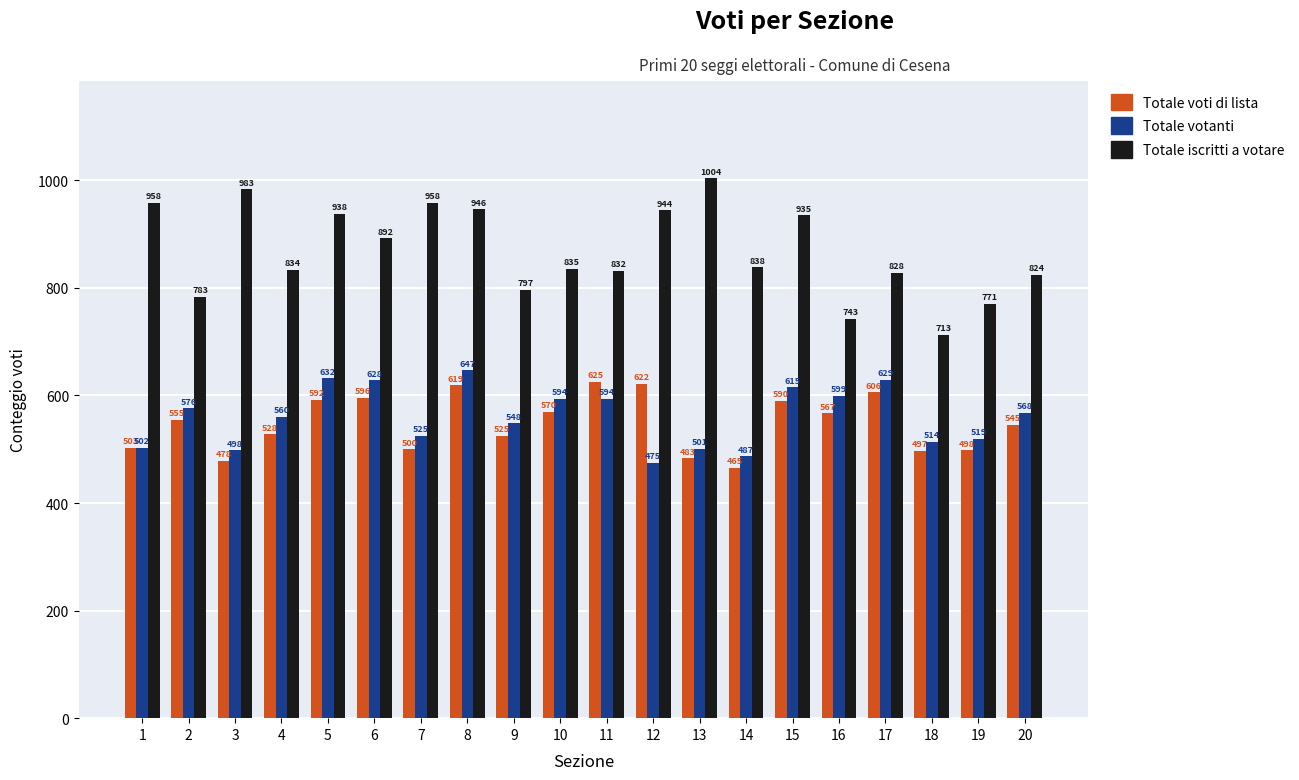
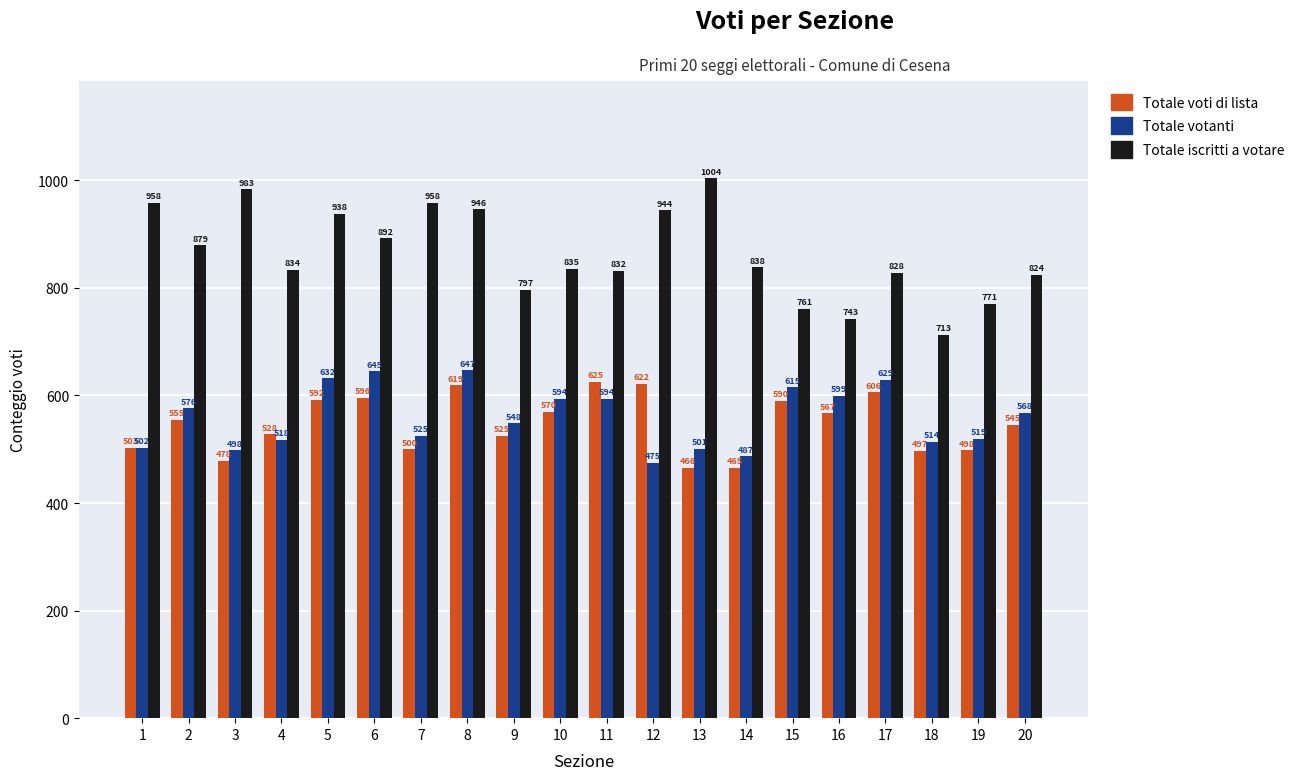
Totale iscritti a votare, 2: 783 -> 879
Totale votanti, 4: 560 -> 518
Totale votanti, 6: 628 -> 645
Totale voti di lista, 13: 483 -> 466
Totale iscritti a votare, 15: 935 -> 761
